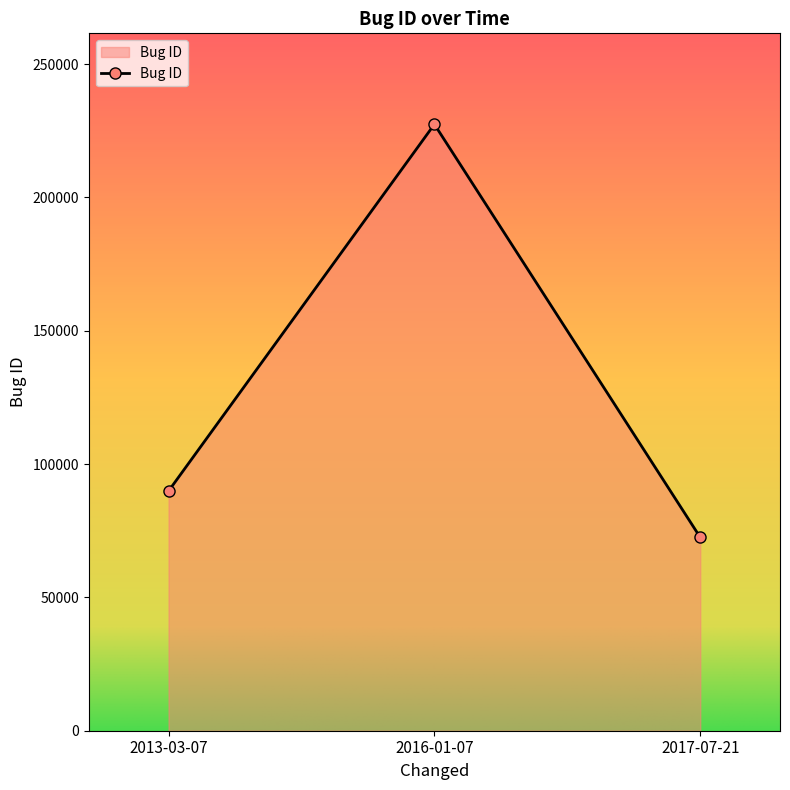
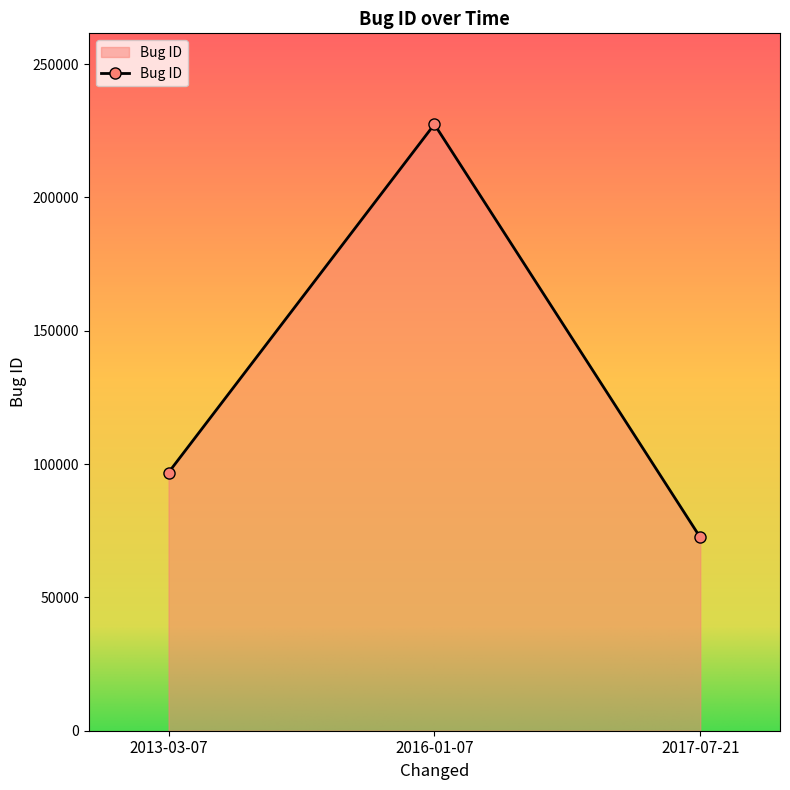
2013-03-07: 90000 -> 97000
